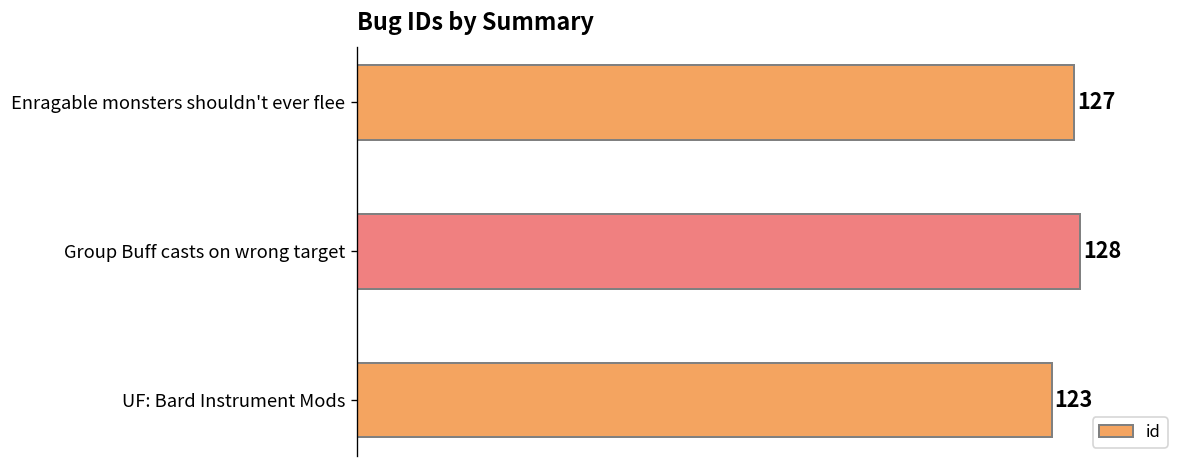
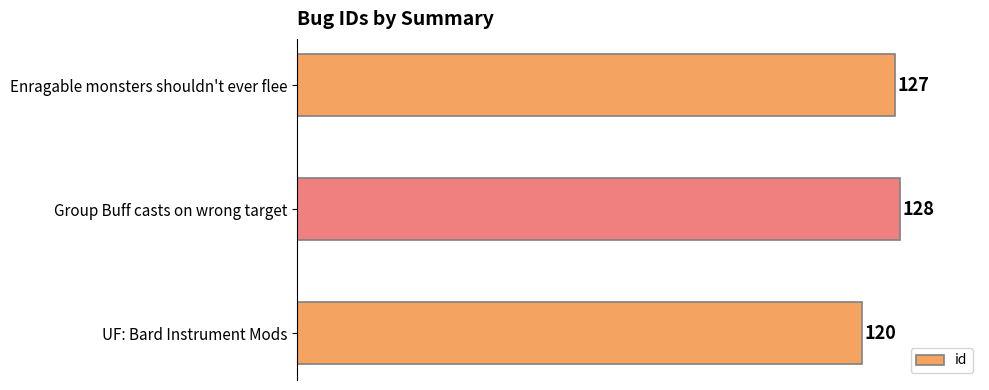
UF: Bard Instrument Mods: 123 -> 120
